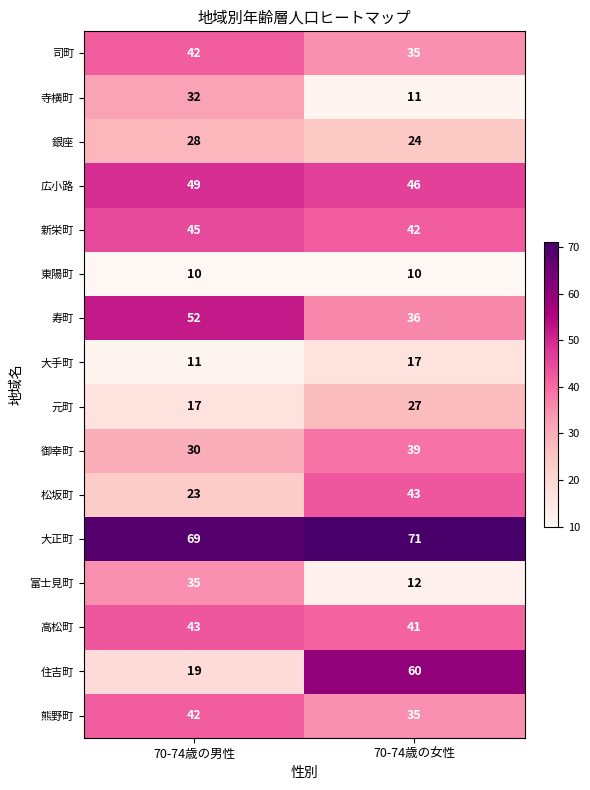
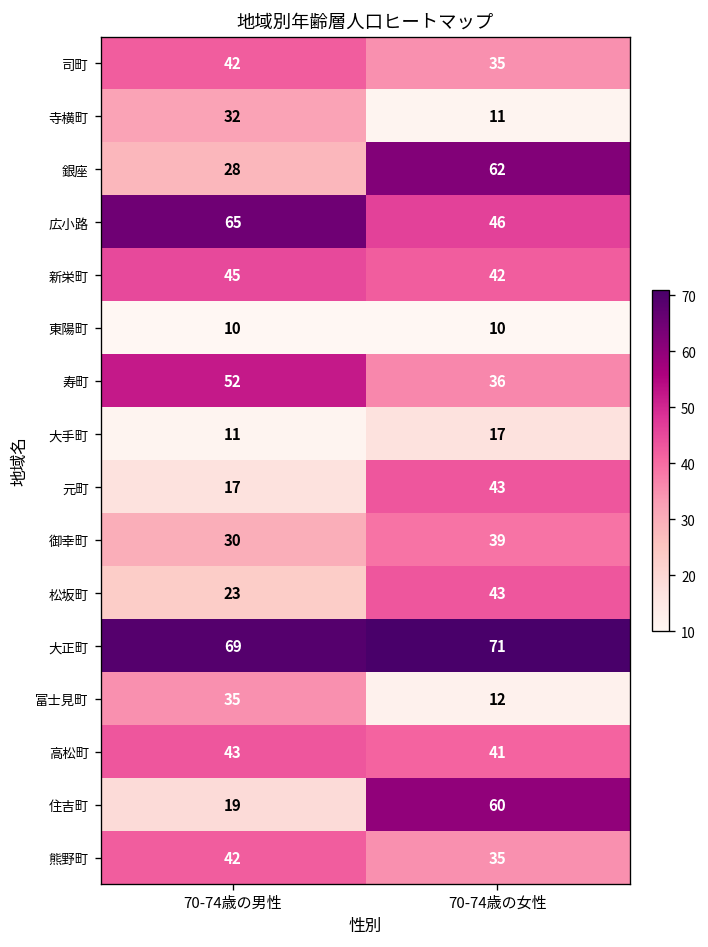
銀座, 70-74歳の女性: 24 -> 62
広小路, 70-74歳の男性: 49 -> 65
元町, 70-74歳の女性: 27 -> 43
